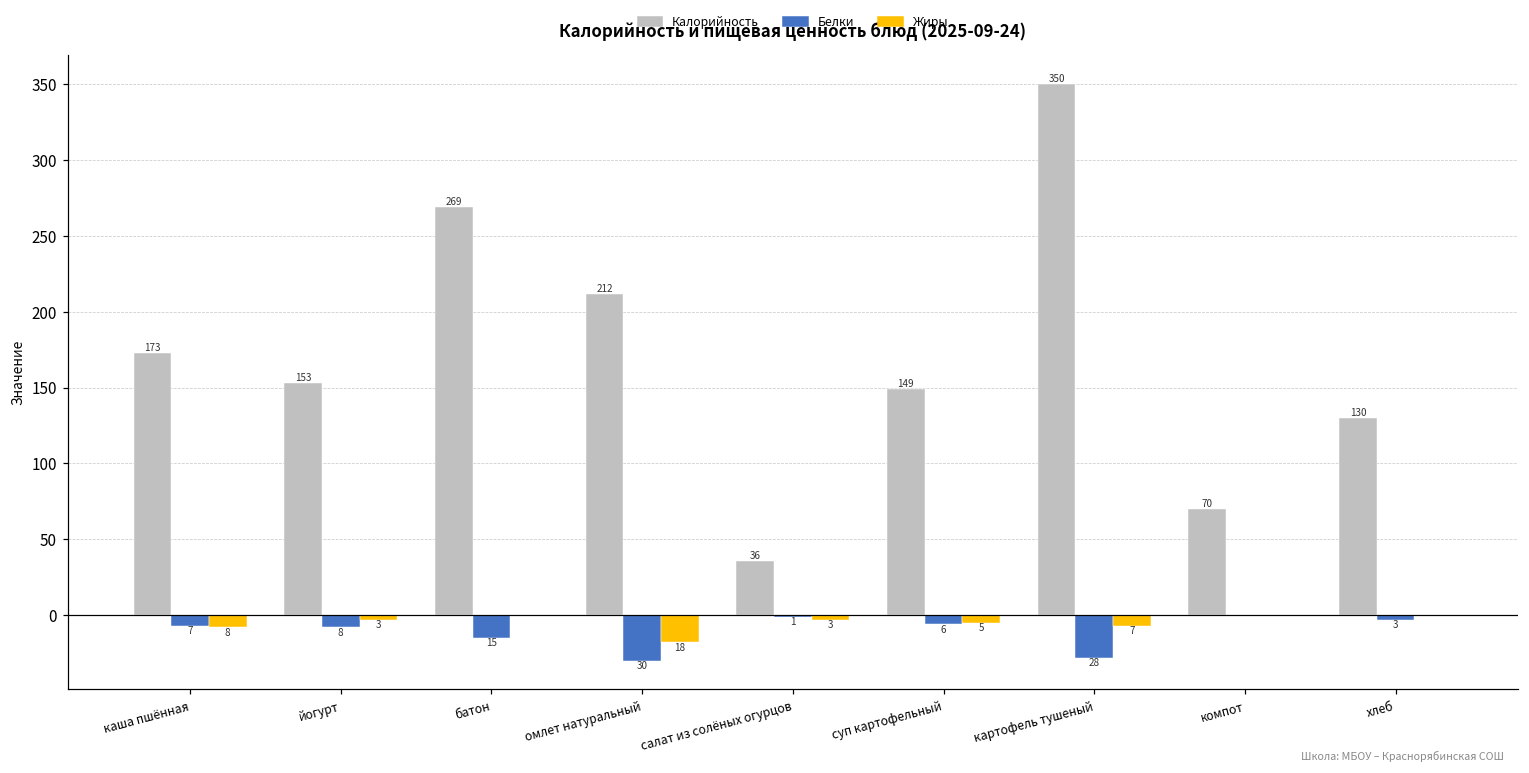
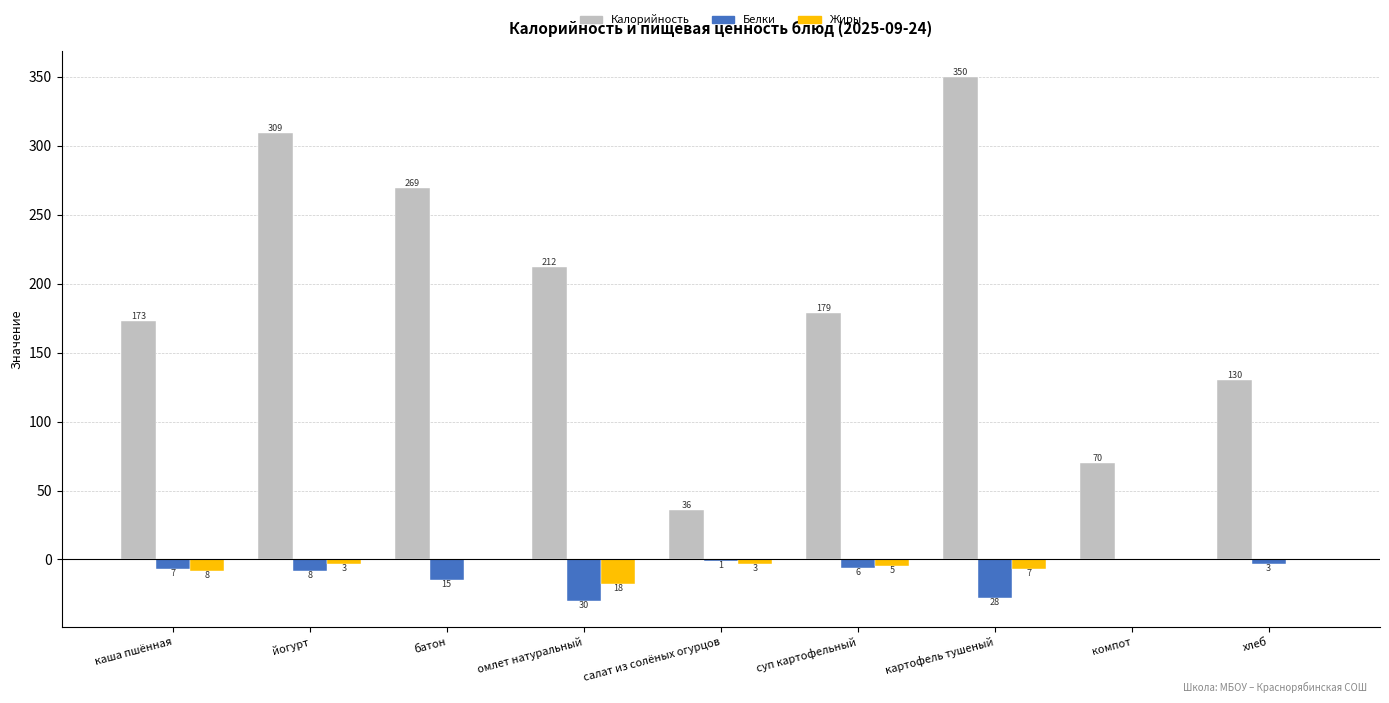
Калорийность, йогурт: 153 -> 309
Калорийность, суп картофельный: 149 -> 179
